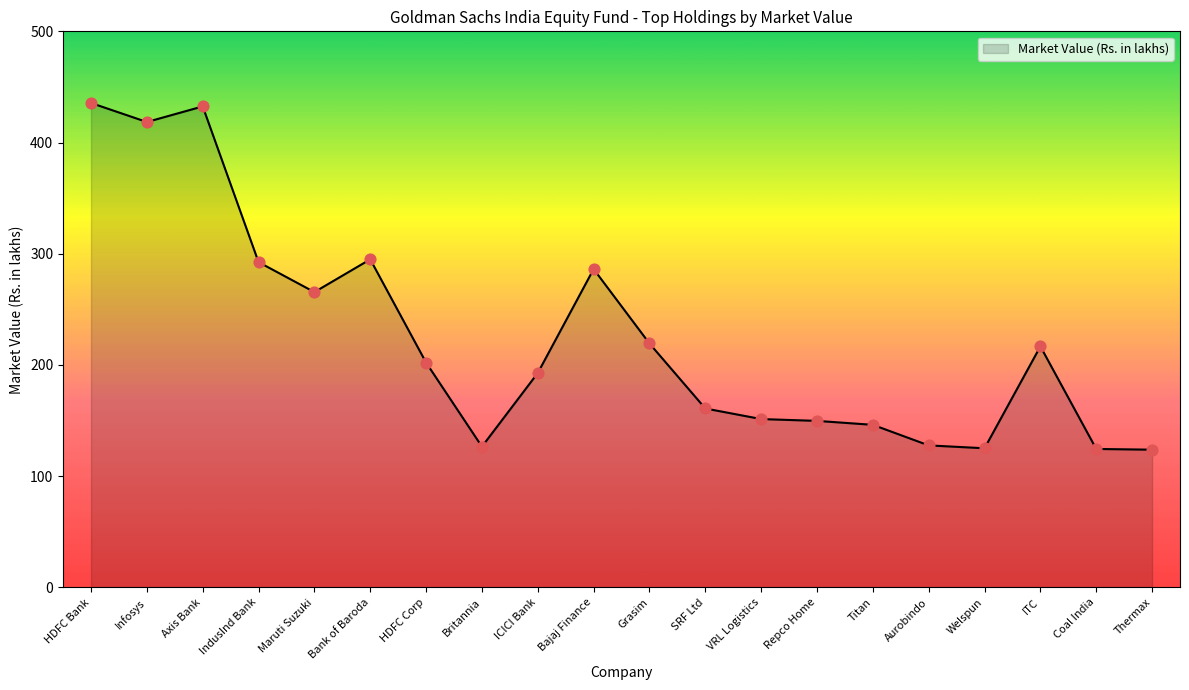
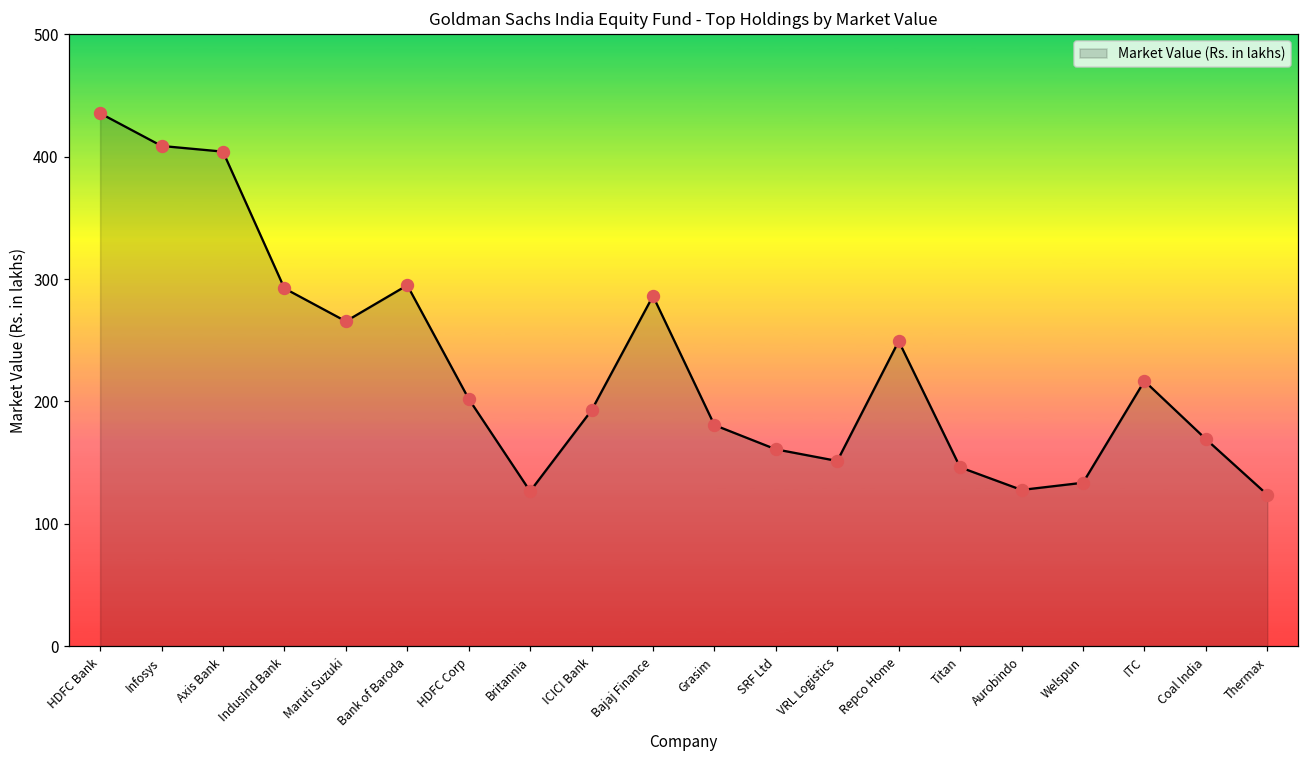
Infosys: 418 -> 409
Axis Bank: 433 -> 404
Grasim: 219 -> 181
Repco Home: 150 -> 249
Welspun: 125 -> 134
Coal India: 125 -> 169
